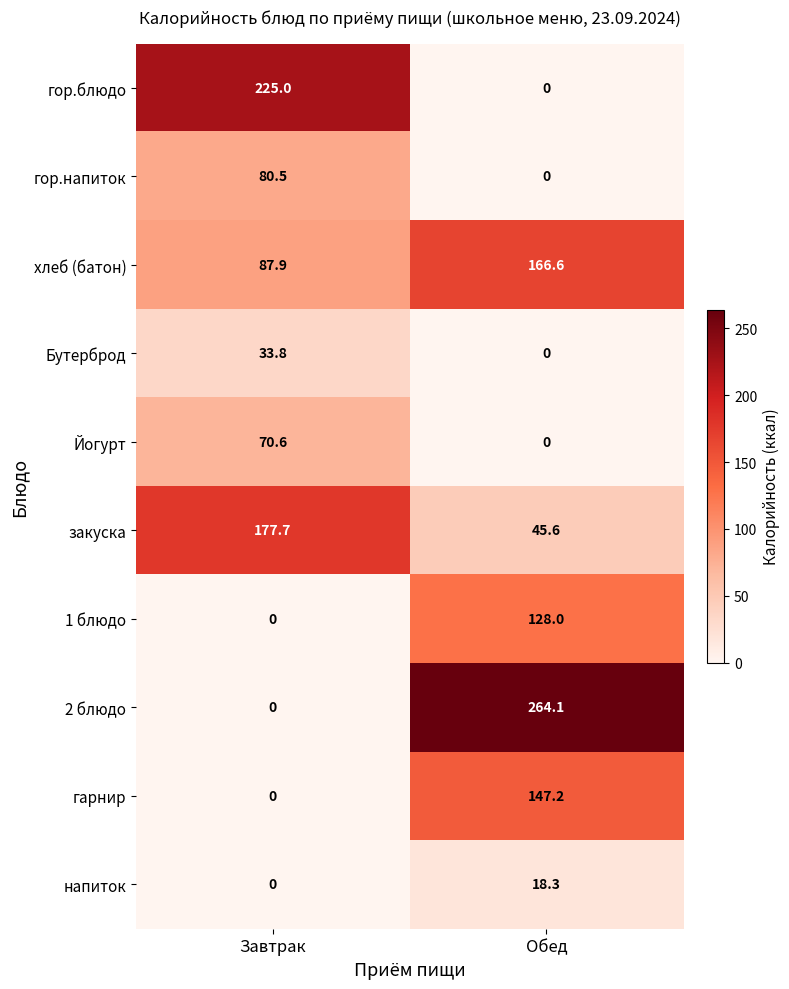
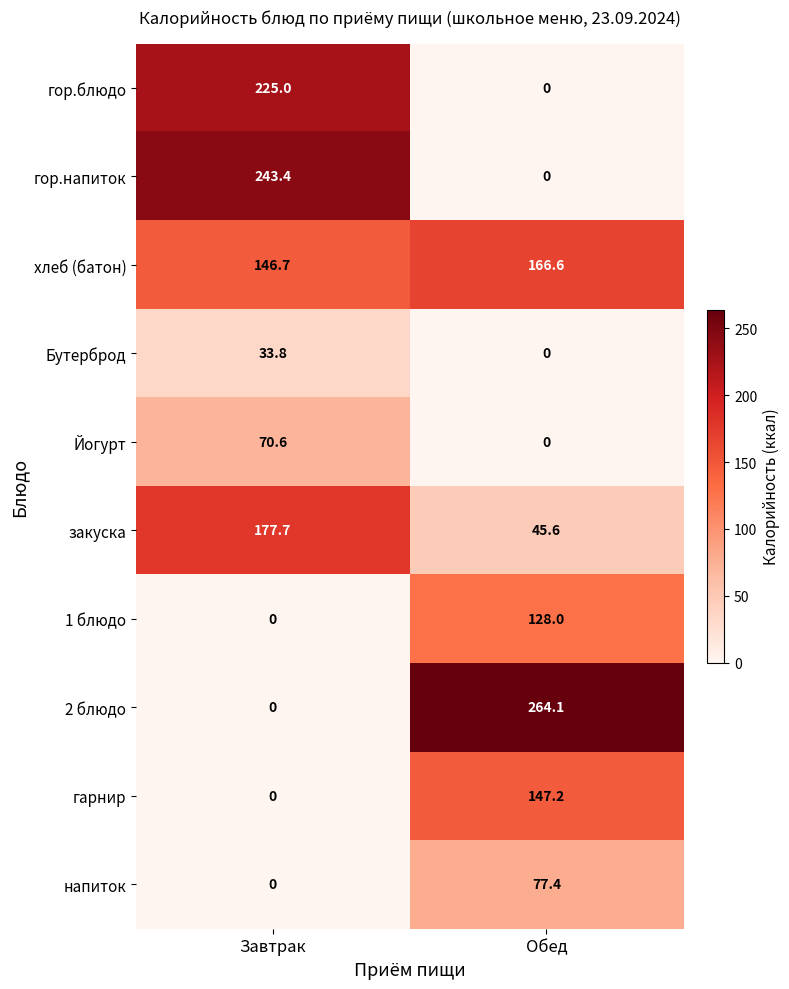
гор.напиток, Завтрак: 80.5 -> 243.4
хлеб (батон), Завтрак: 87.9 -> 146.7
напиток, Обед: 18.3 -> 77.4
